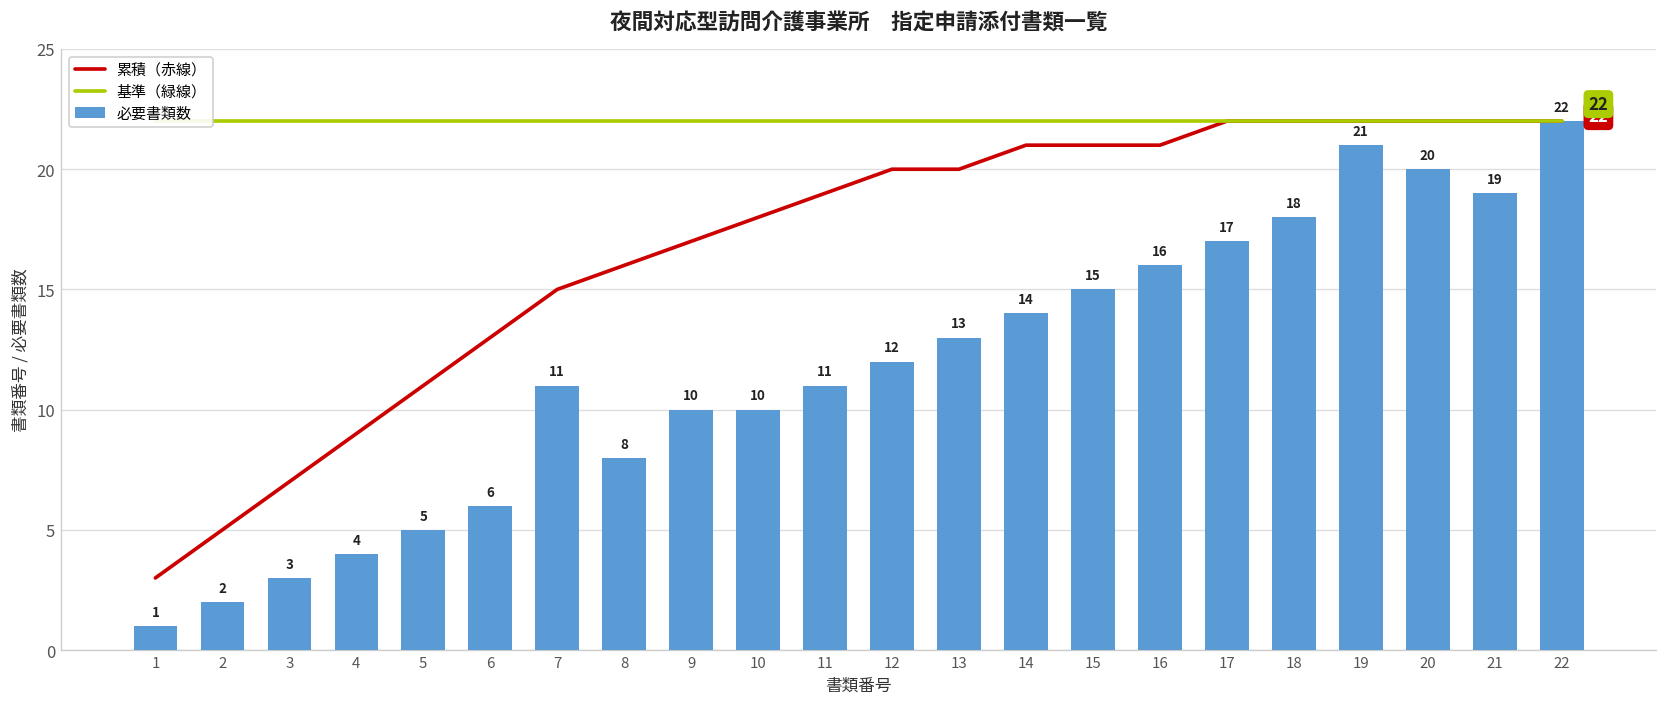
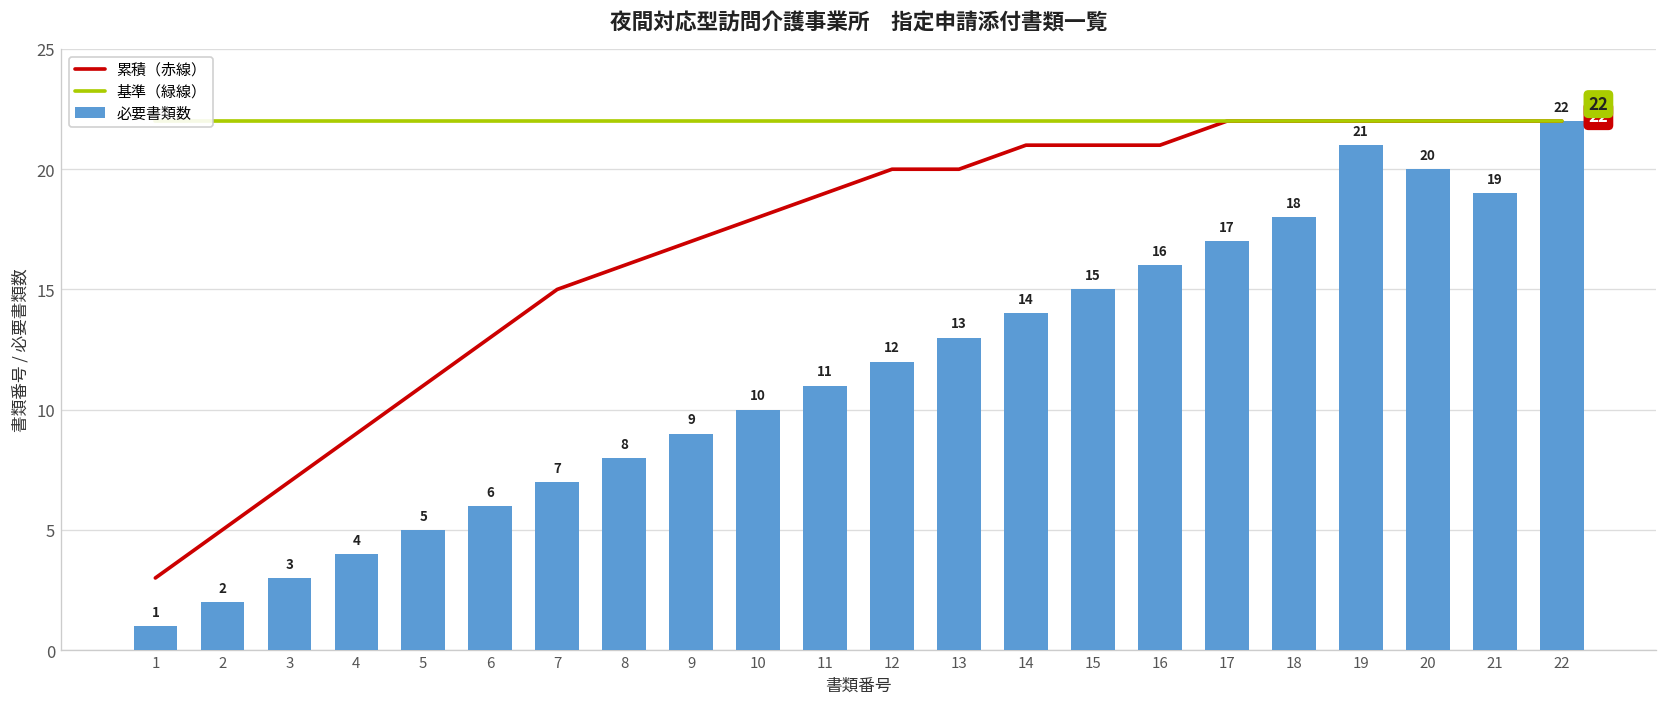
必要書類数, 7: 11 -> 7
必要書類数, 9: 10 -> 9
